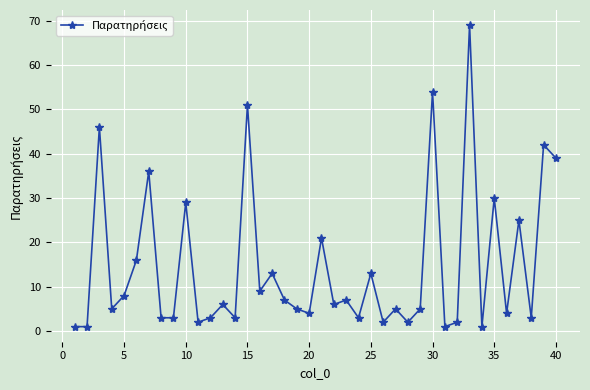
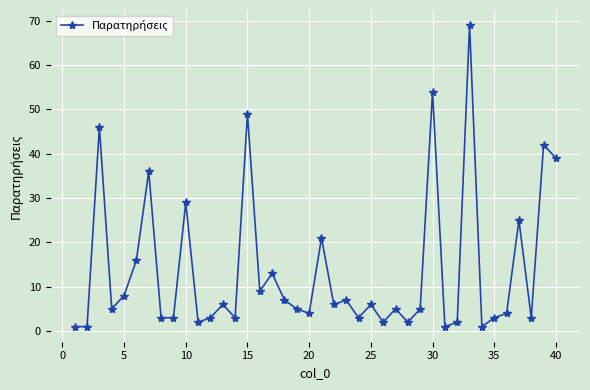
15: 51 -> 49
25: 13 -> 6
35: 30 -> 3
